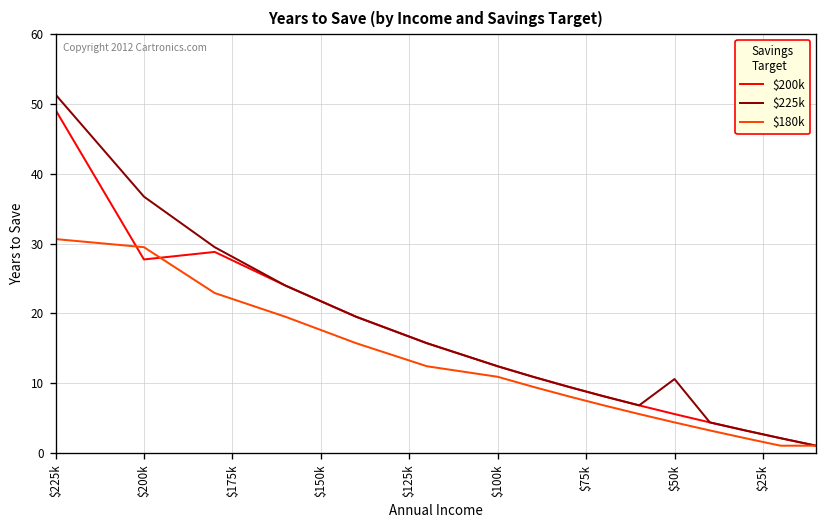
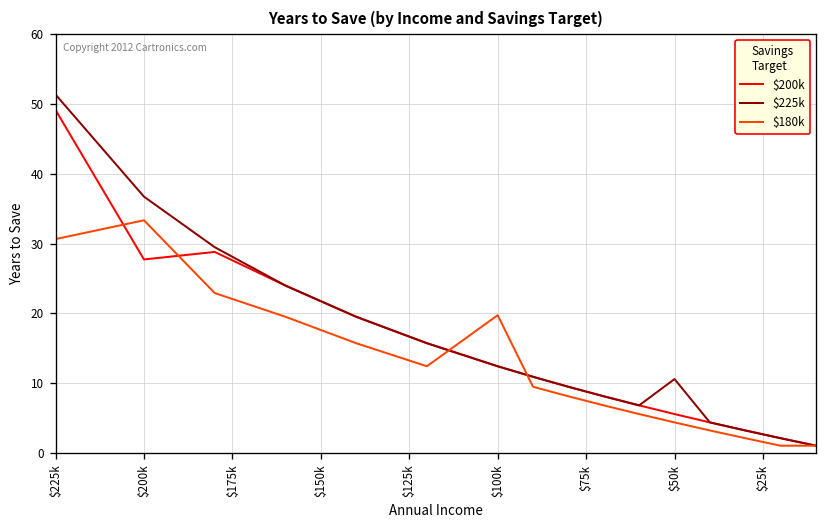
$180k, $200k: 29 -> 33
$180k, $100k: 11 -> 20
